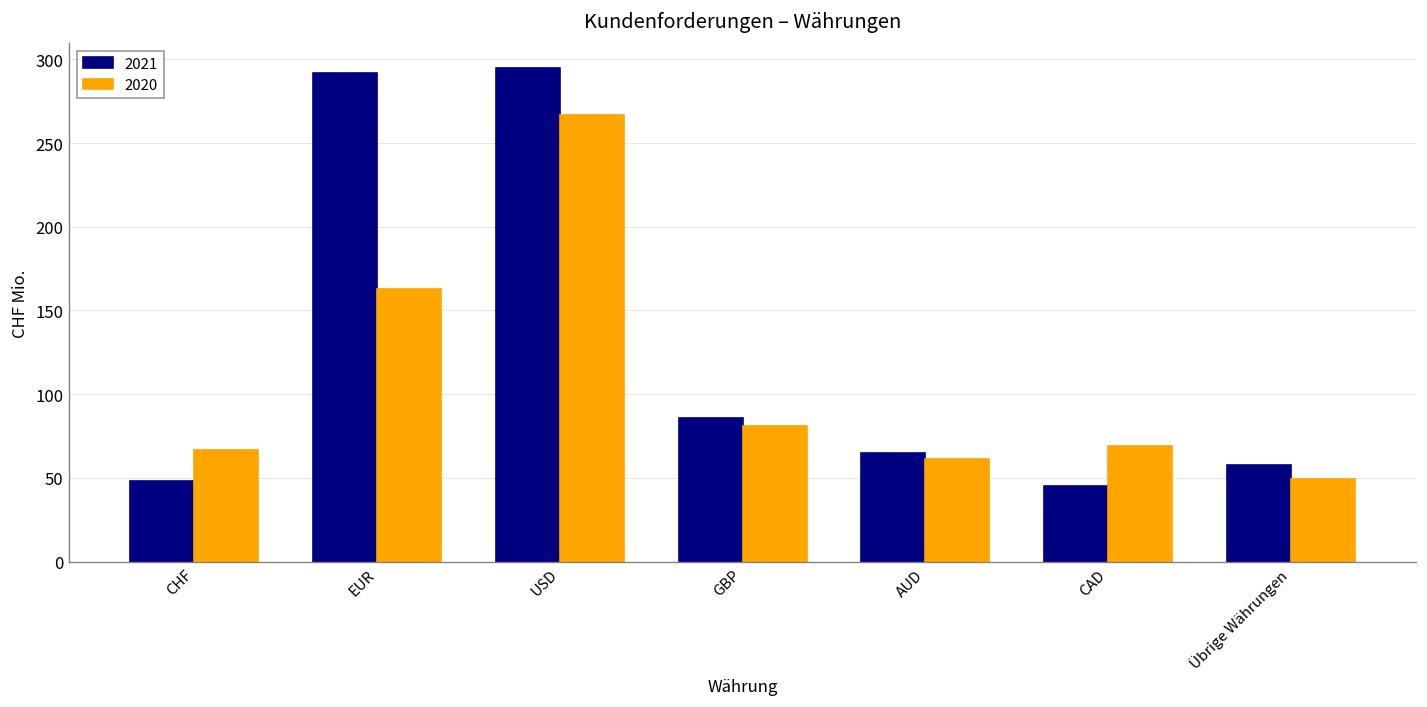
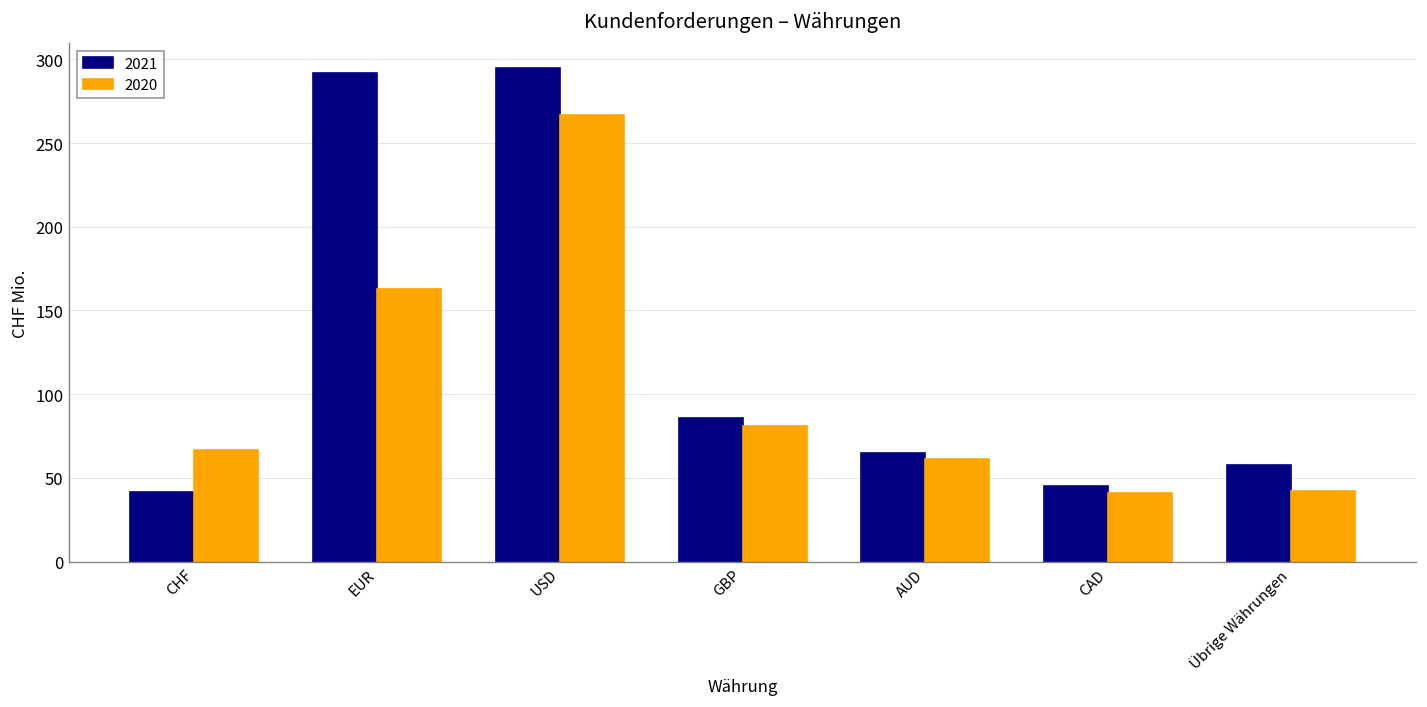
2021, CHF: 48 -> 42
2020, CAD: 69 -> 41
2020, Übrige Währungen: 49 -> 42
